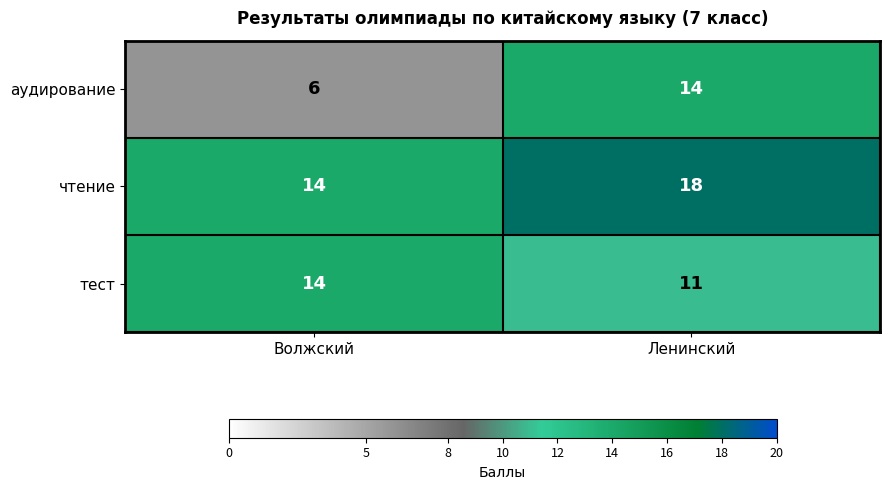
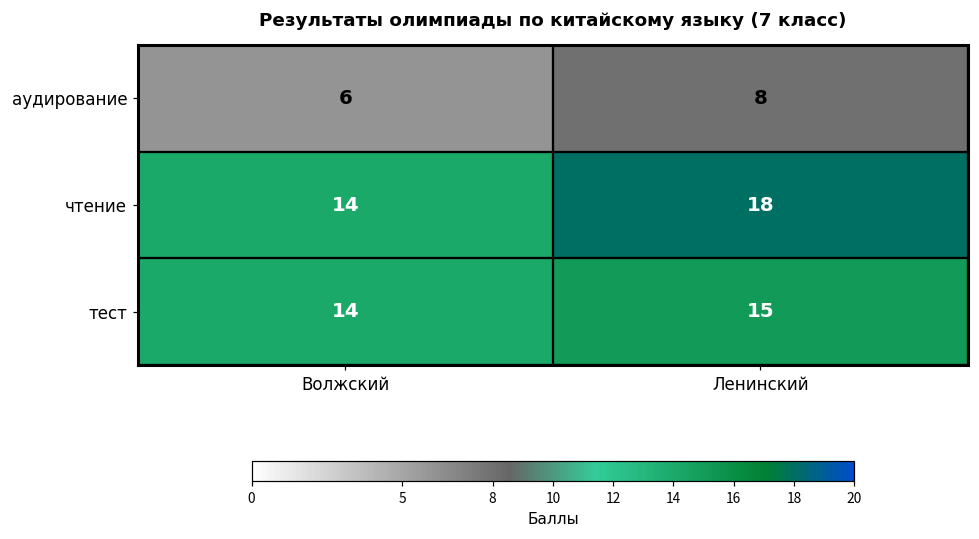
аудирование, Ленинский: 14 -> 8
тест, Ленинский: 11 -> 15
